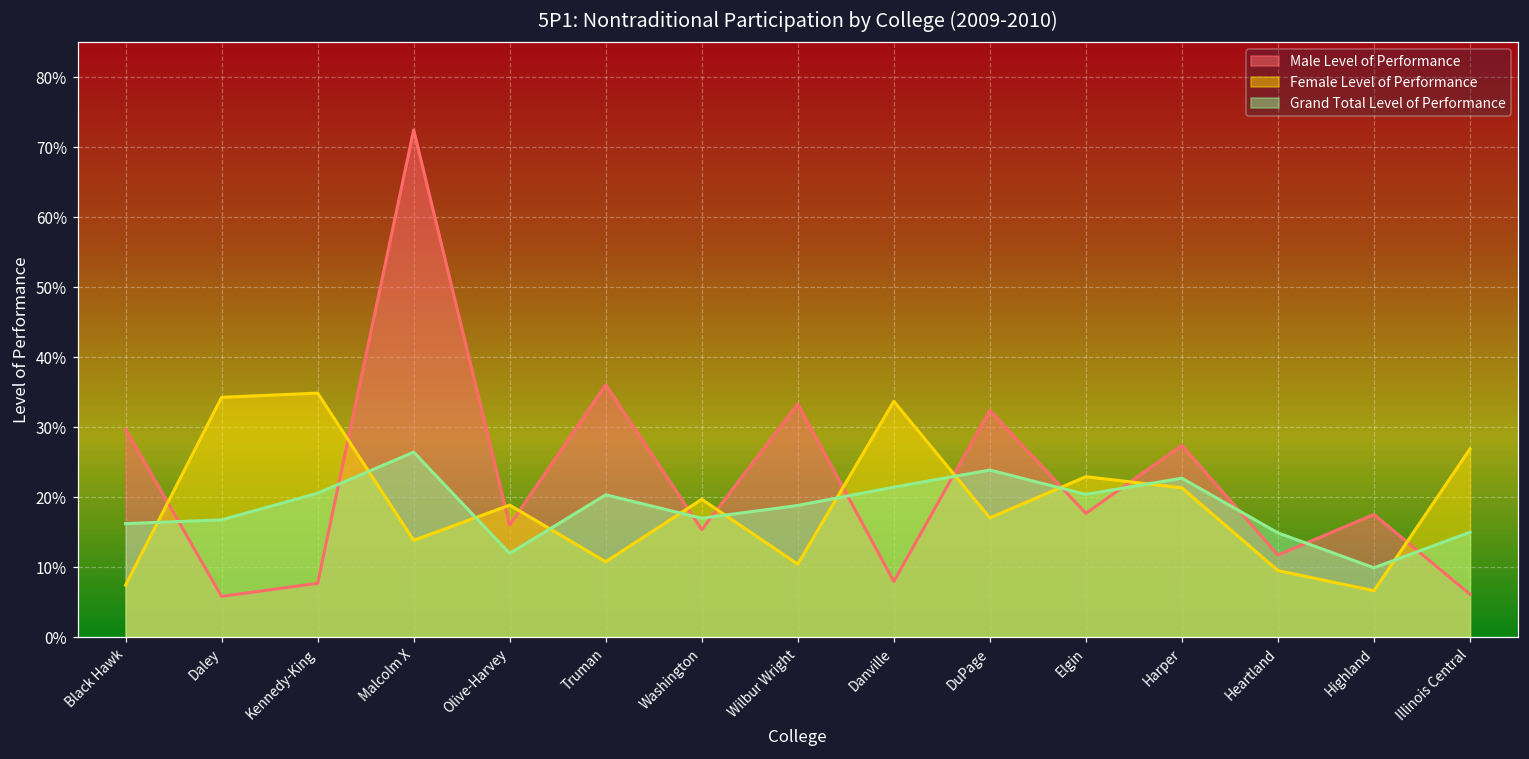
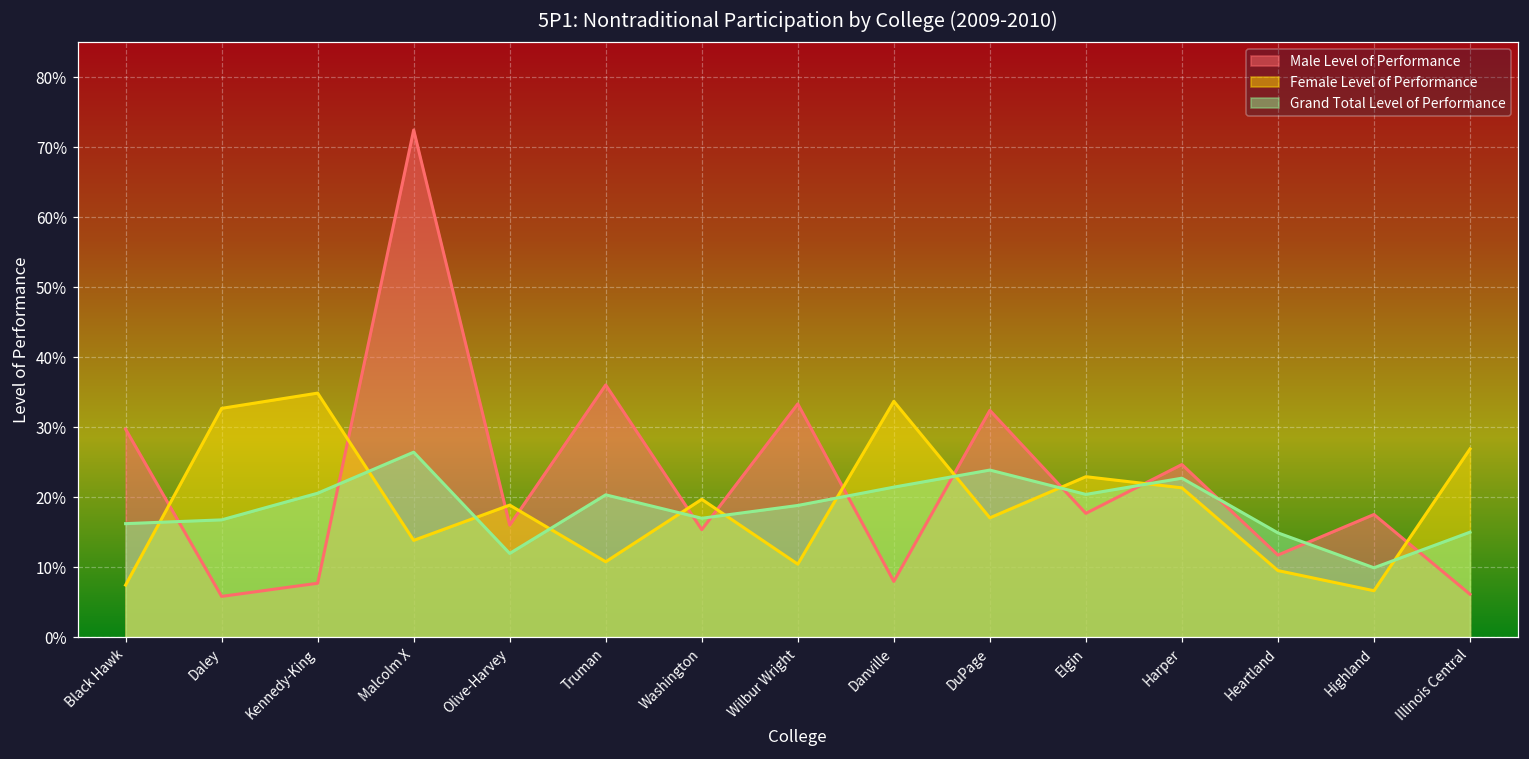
Female Level of Performance, Daley: 34% -> 33%
Male Level of Performance, Harper: 27% -> 25%
